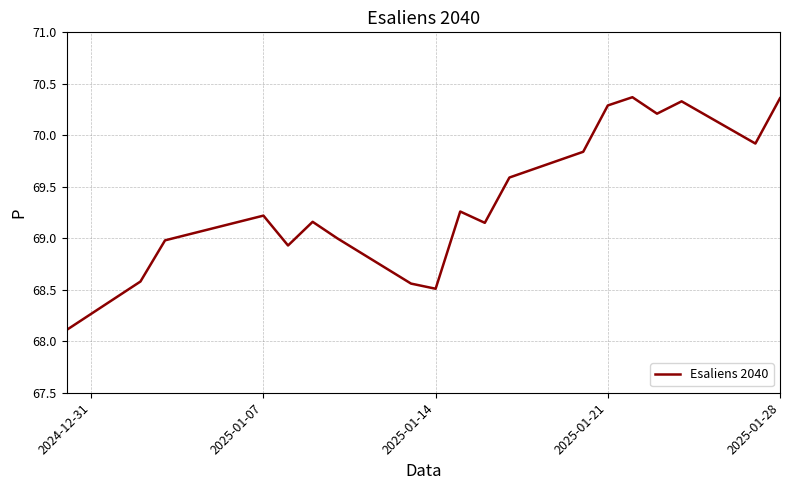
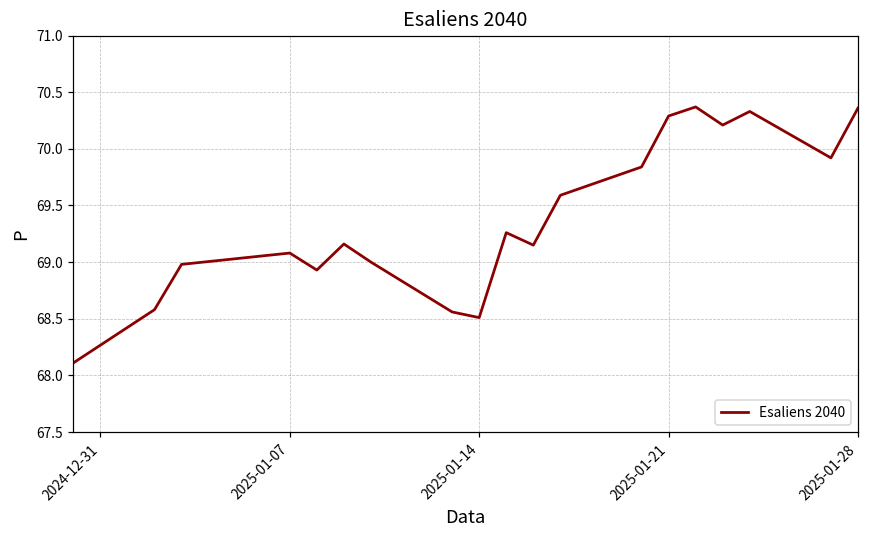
2025-01-07: 69.22 -> 69.08
